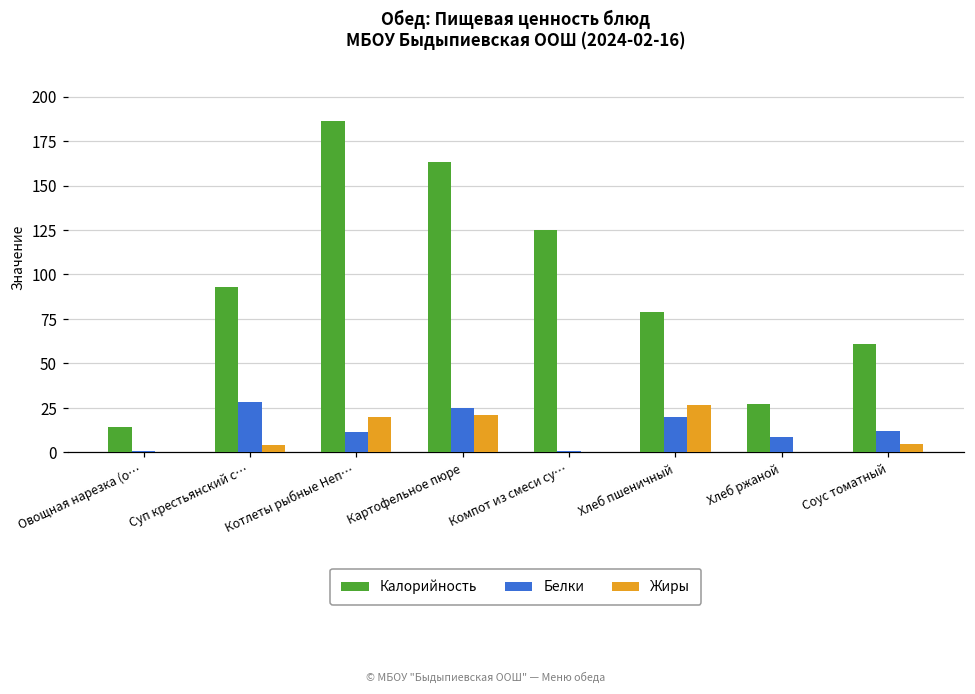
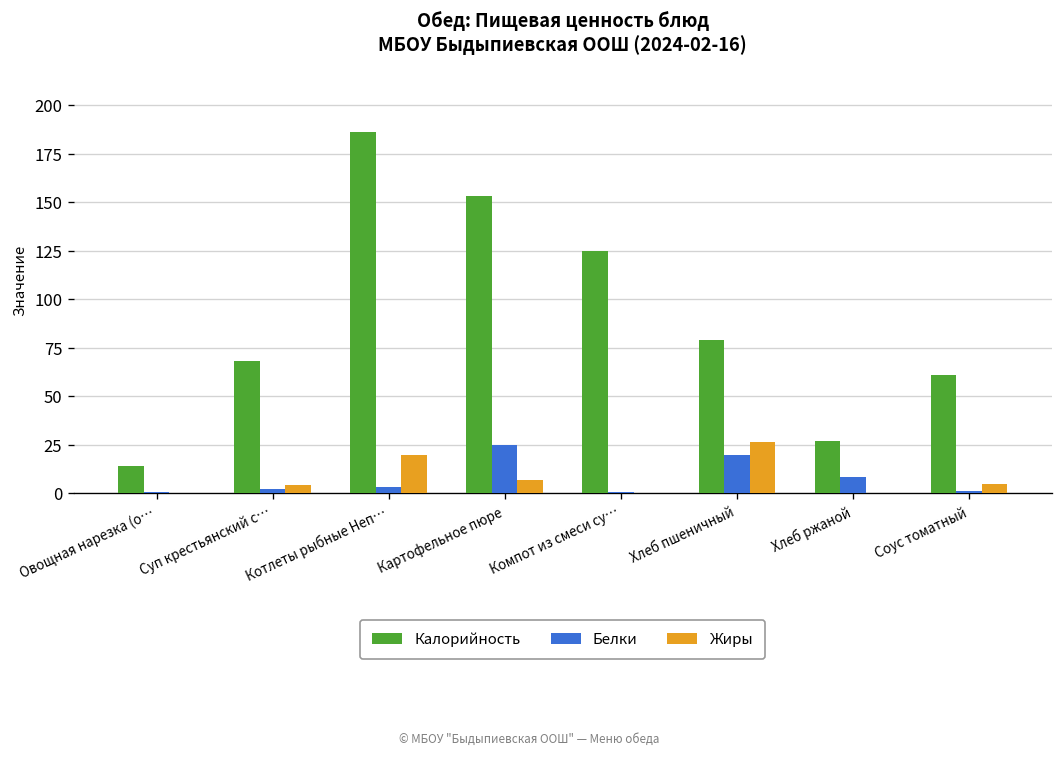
Калорийность, Суп крестьянский с…: 93 -> 68
Белки, Суп крестьянский с…: 29 -> 2
Белки, Котлеты рыбные Неп…: 12 -> 3
Калорийность, Картофельное пюре: 164 -> 154
Жиры, Картофельное пюре: 21 -> 7
Белки, Соус томатный: 12 -> 1
